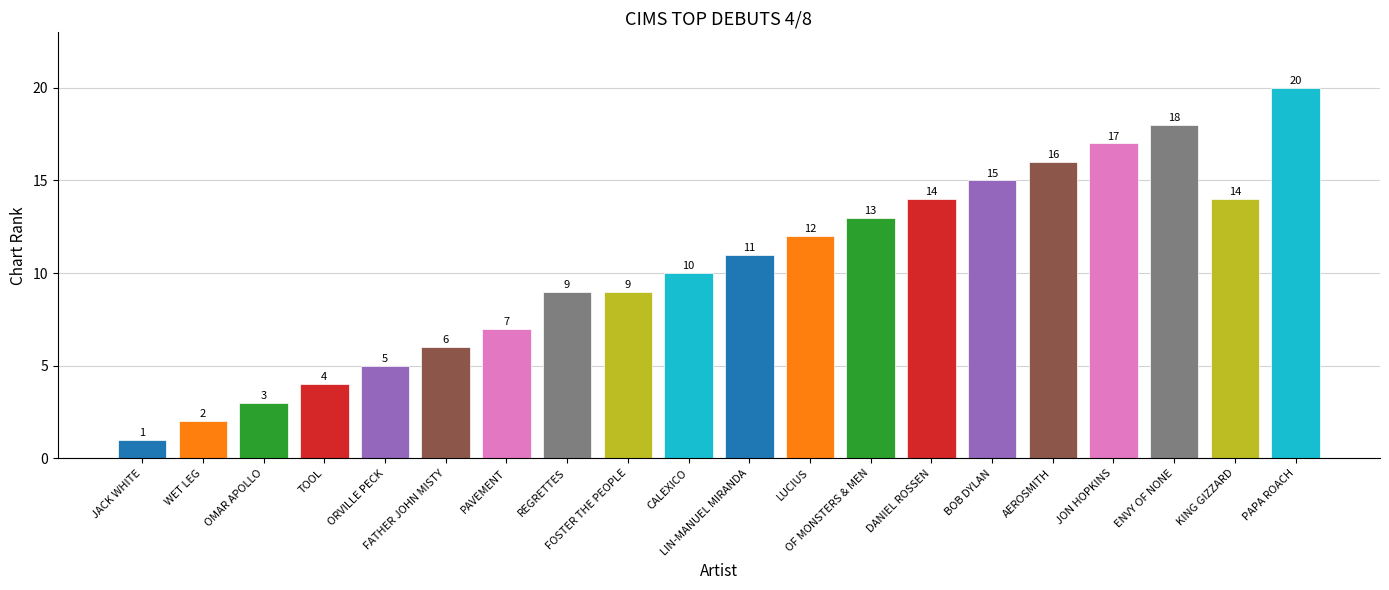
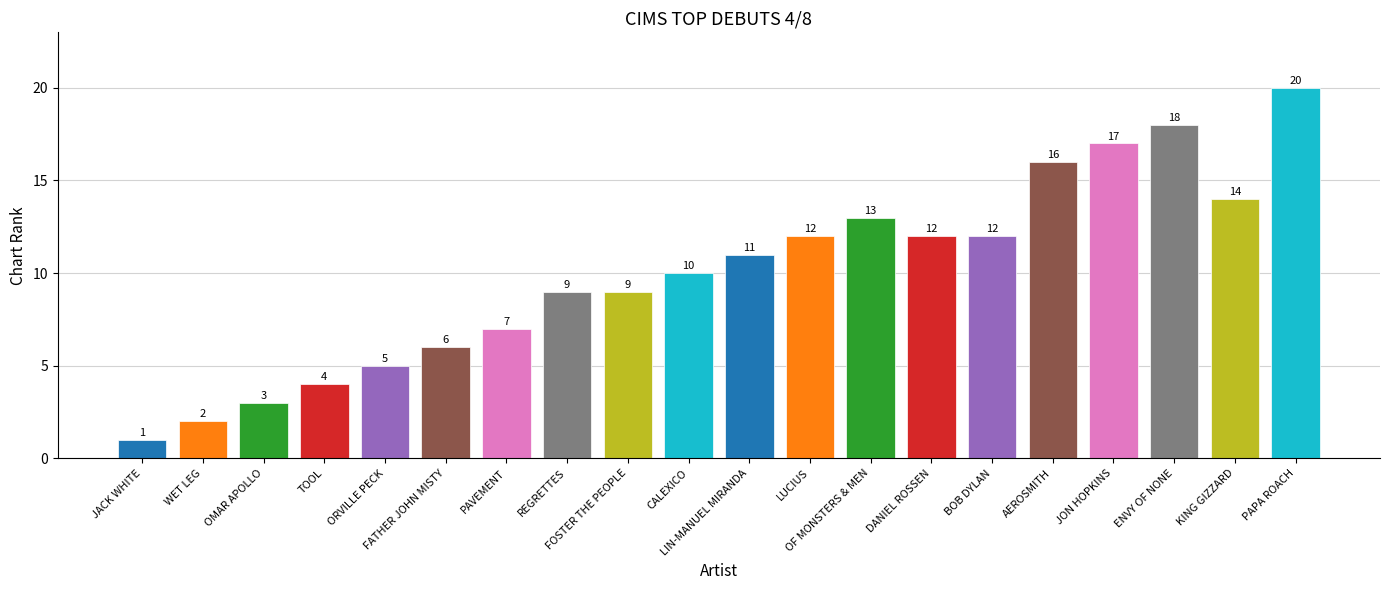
DANIEL ROSSEN: 14 -> 12
BOB DYLAN: 15 -> 12
